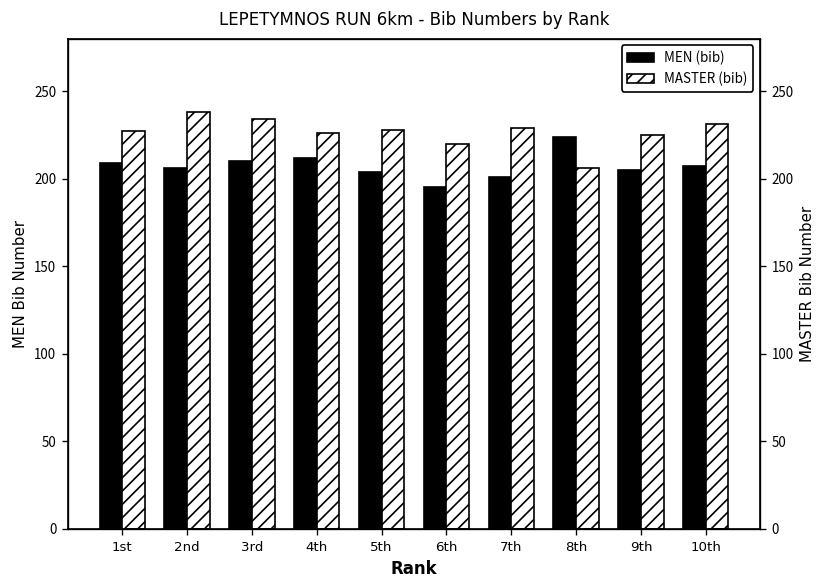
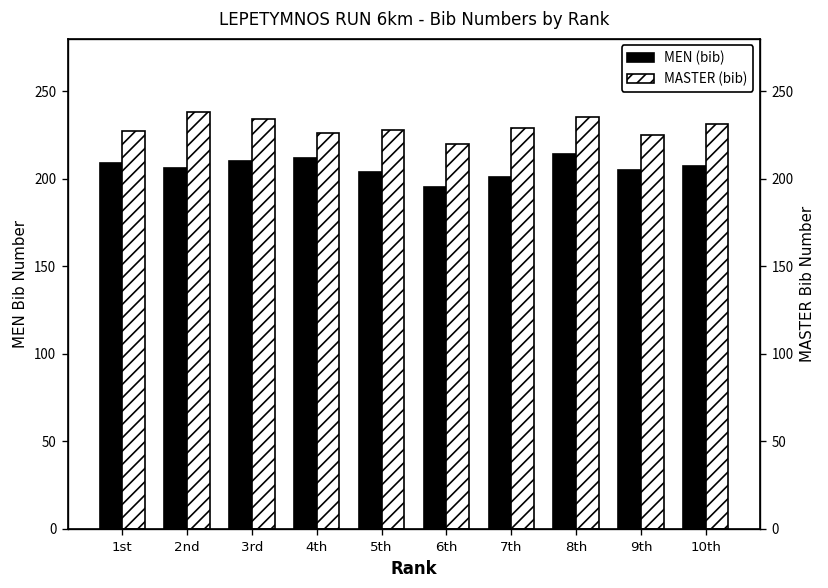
MEN (bib), 8th: 224 -> 214
MASTER (bib), 8th: 206 -> 235
